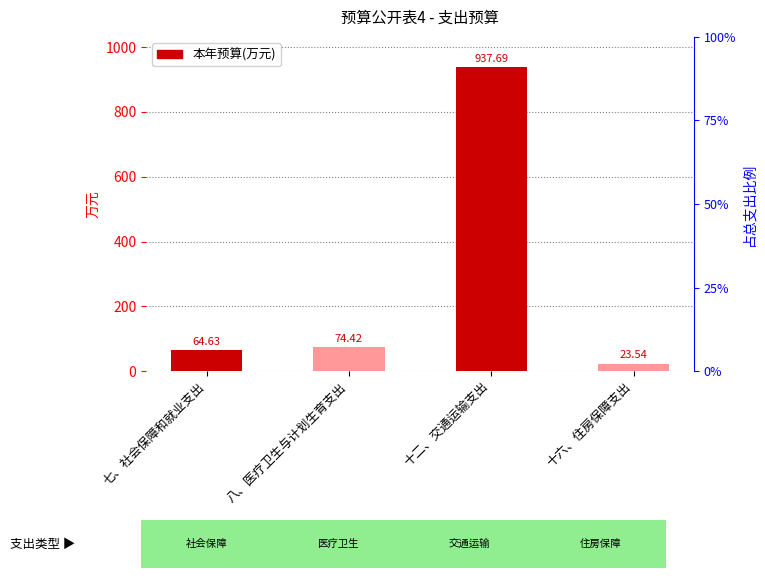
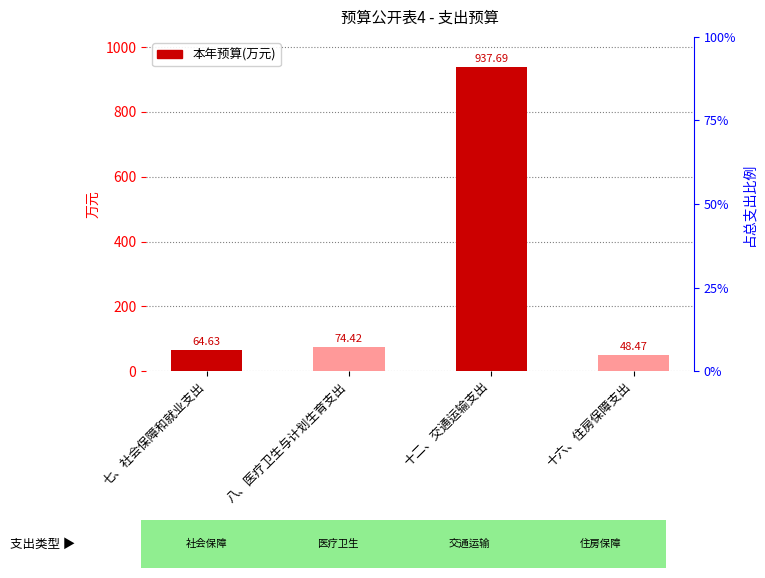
十六、住房保障支出: 23.54 -> 48.47
